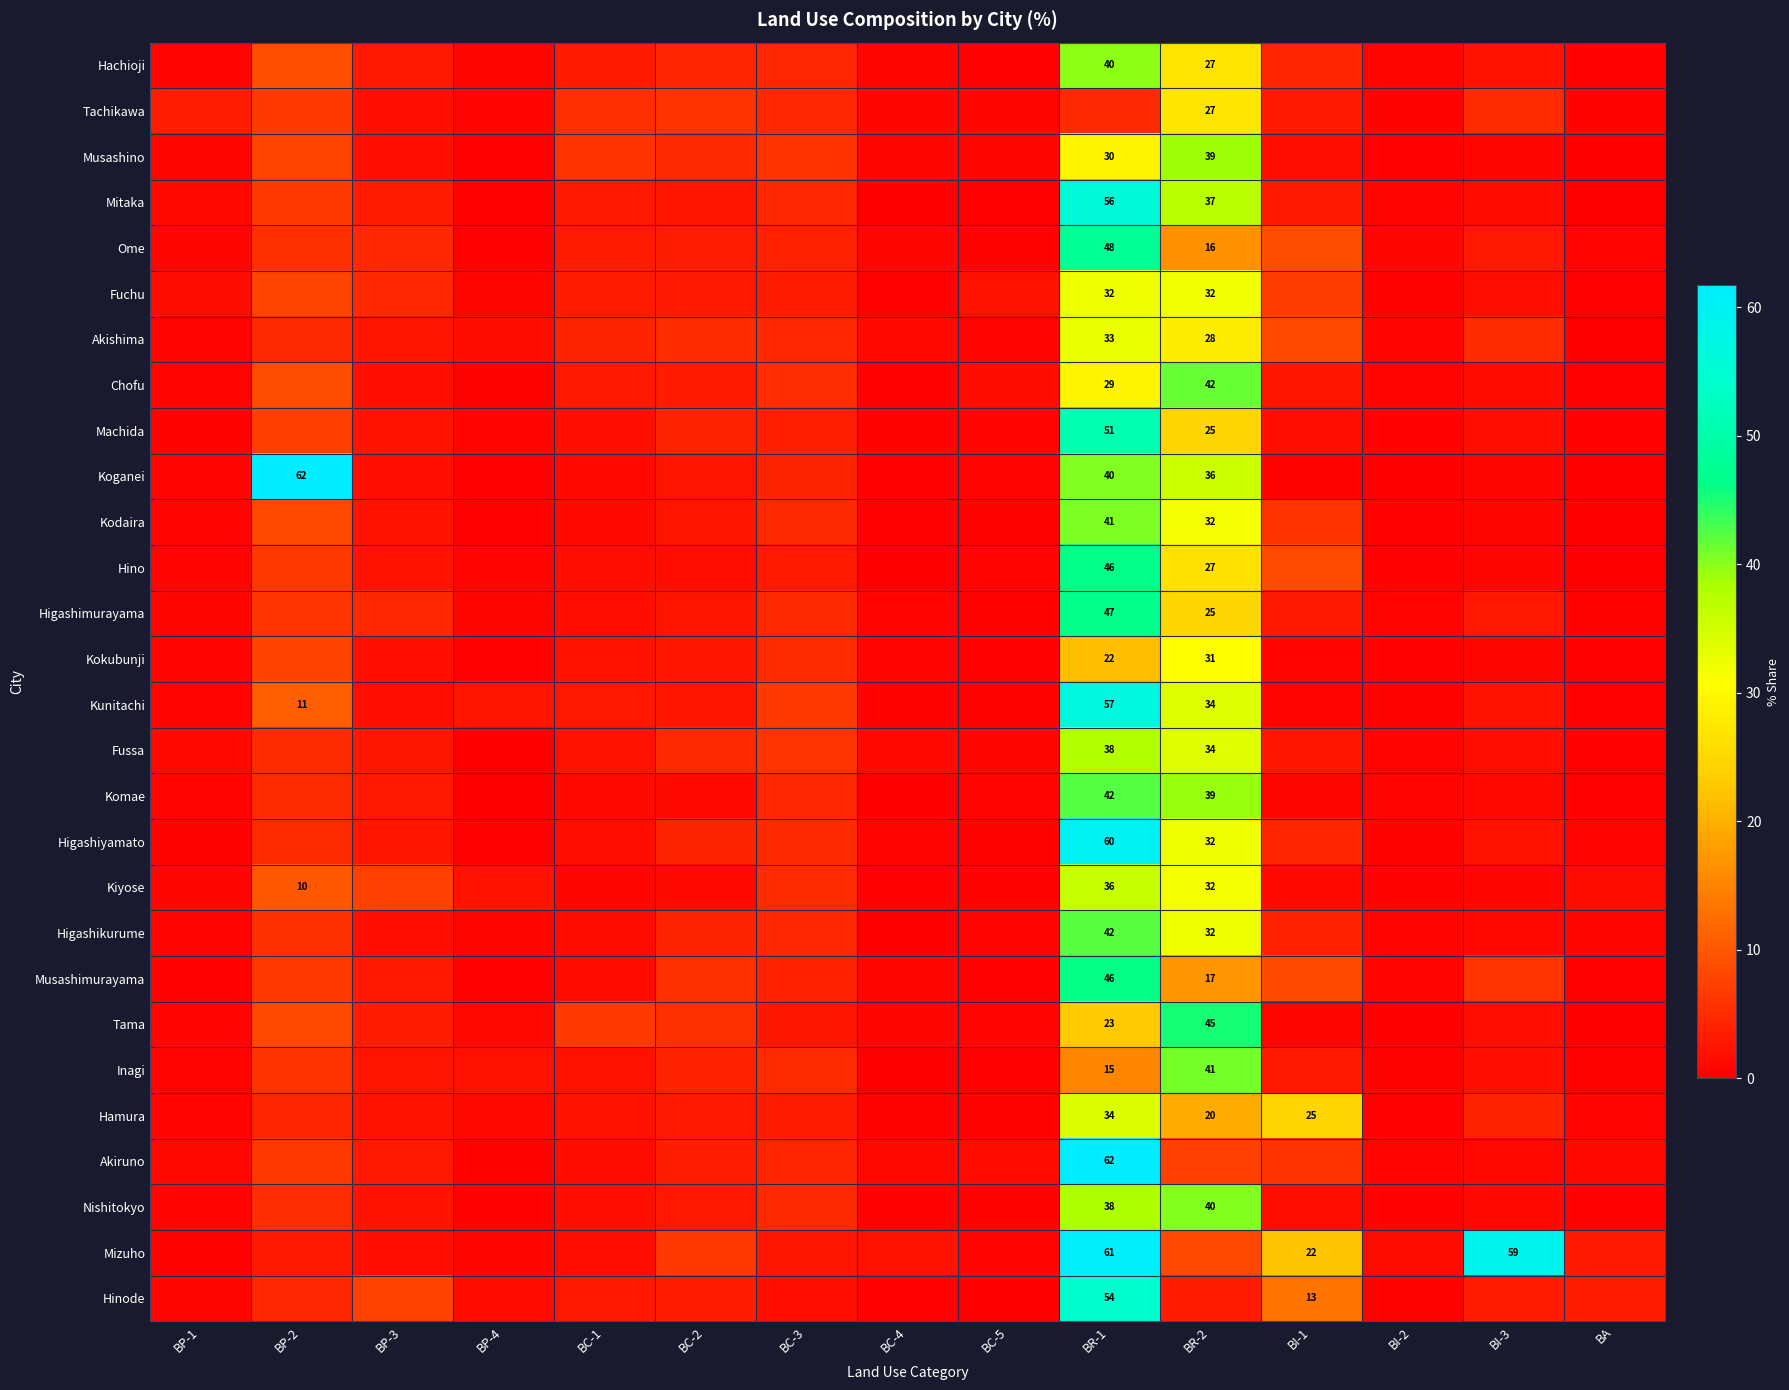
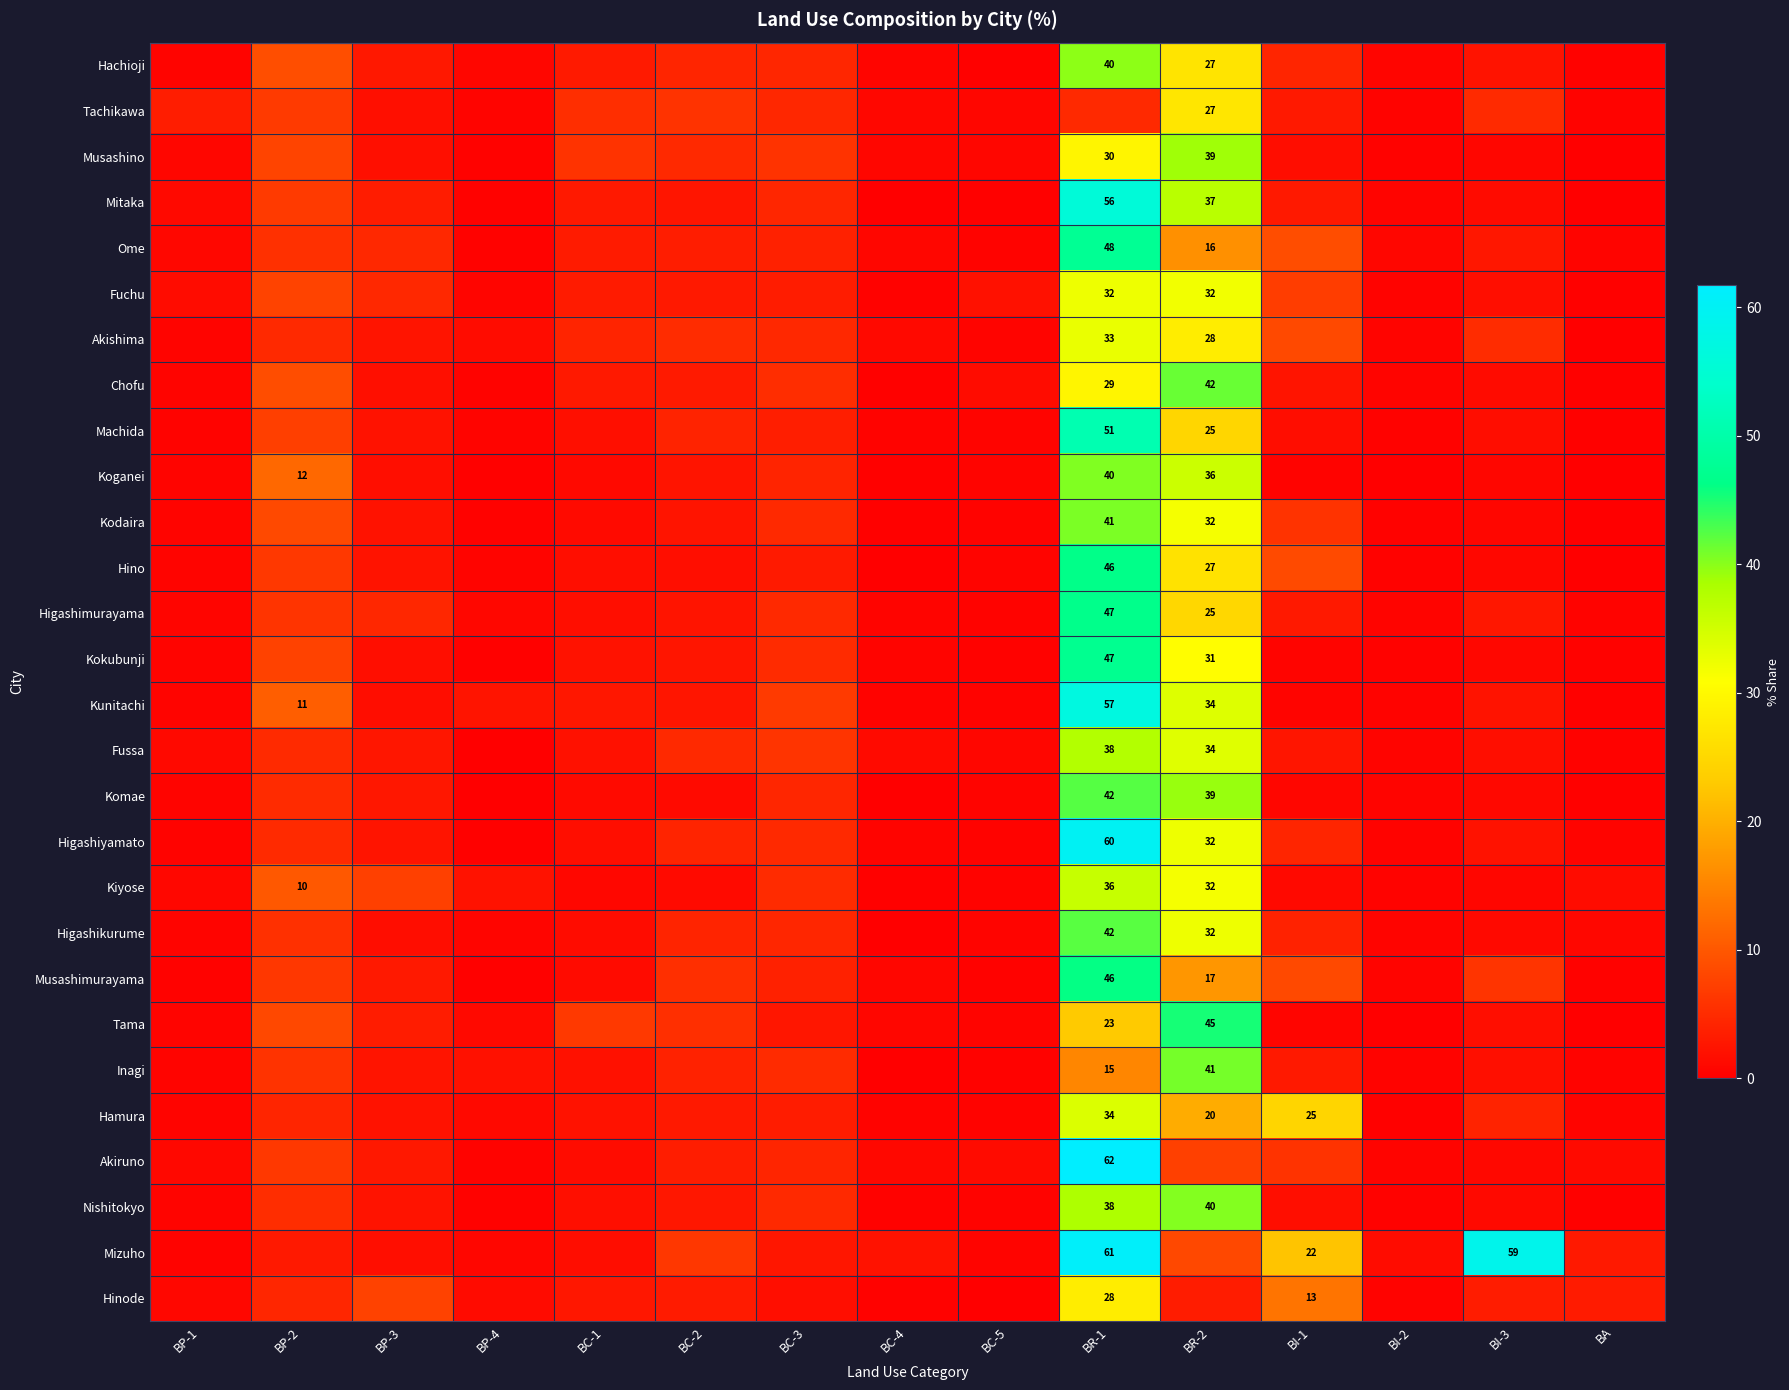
Koganei, BP-2: 62 -> 12
Kokubunji, BR-1: 22 -> 47
Hinode, BR-1: 54 -> 28
